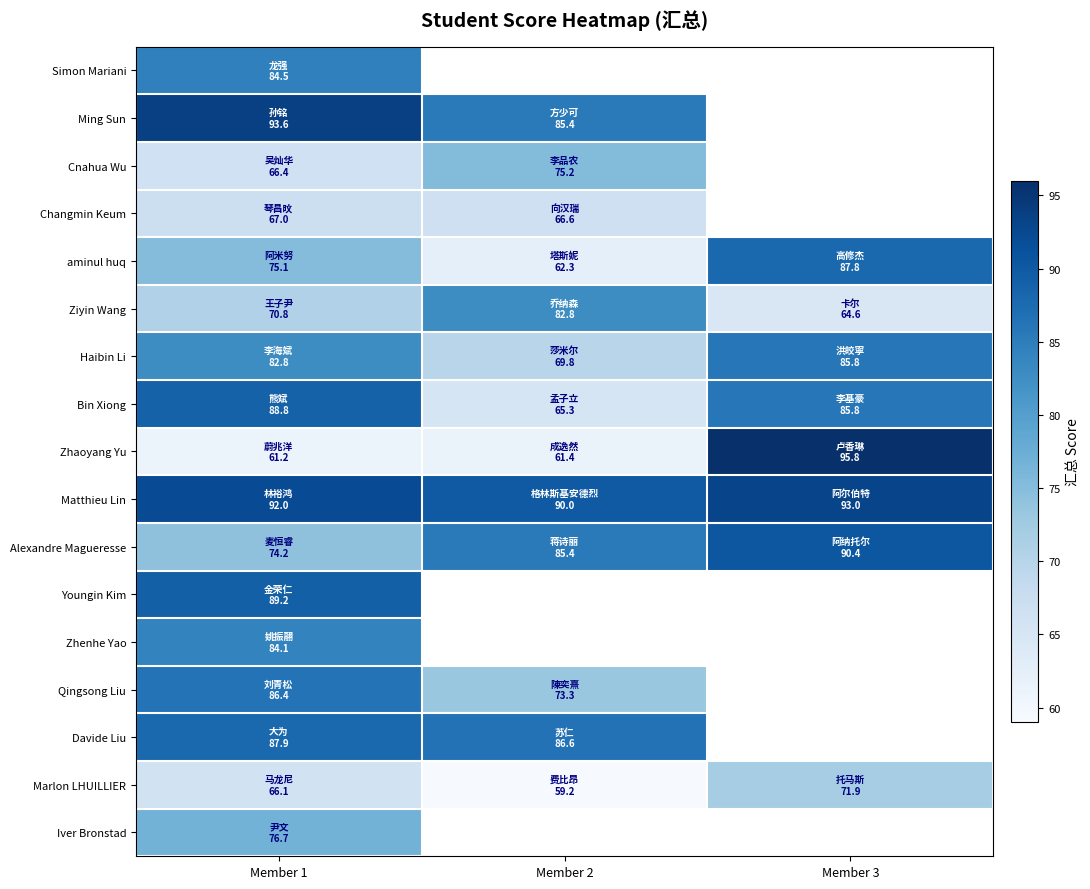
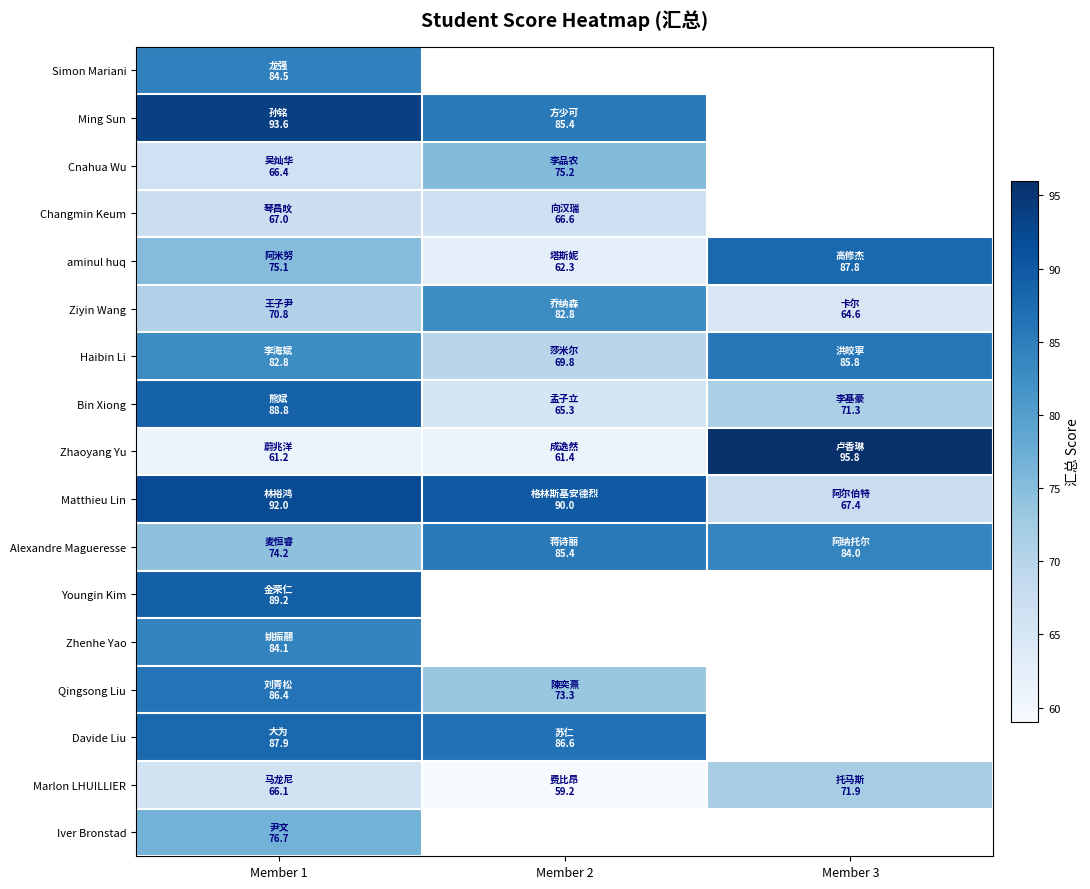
Bin Xiong, Member 3: 85.8 -> 71.3
Matthieu Lin, Member 3: 93.0 -> 67.4
Alexandre Magueresse, Member 3: 90.4 -> 84.0
